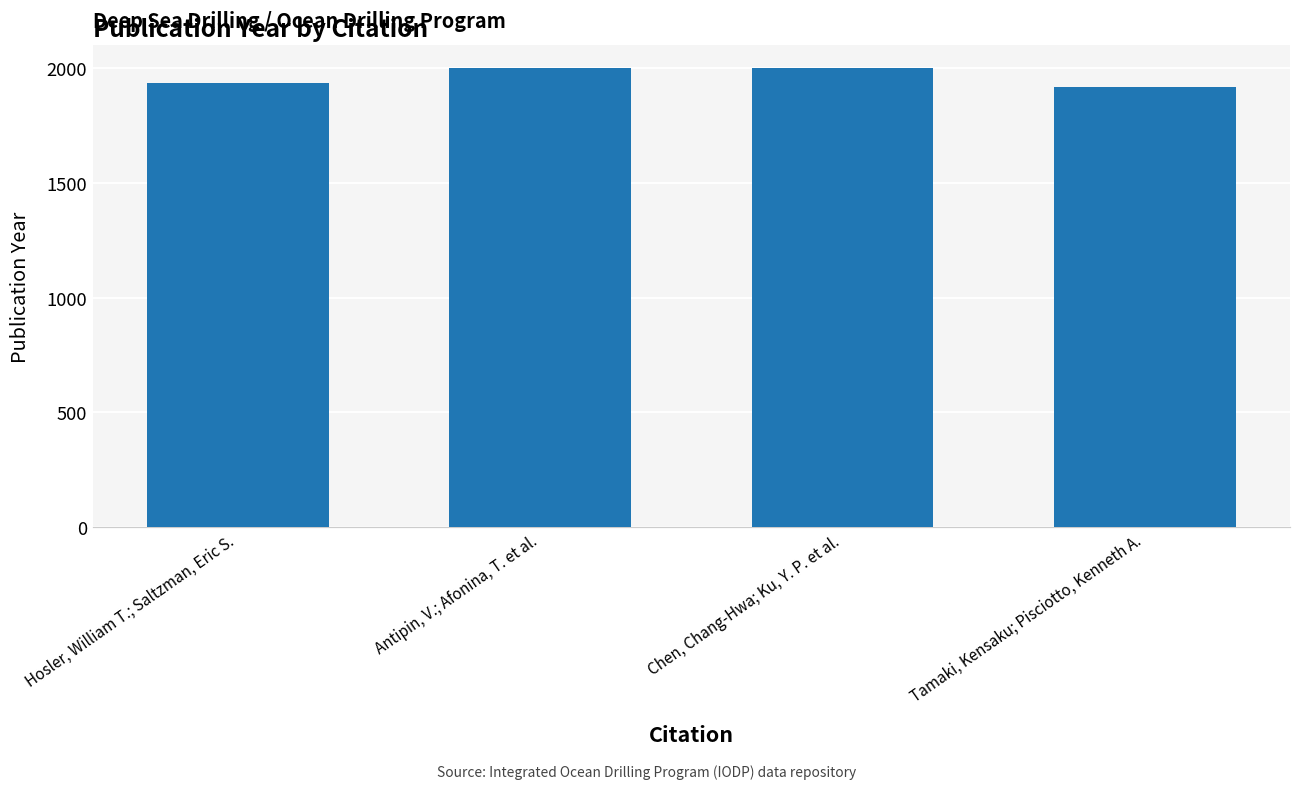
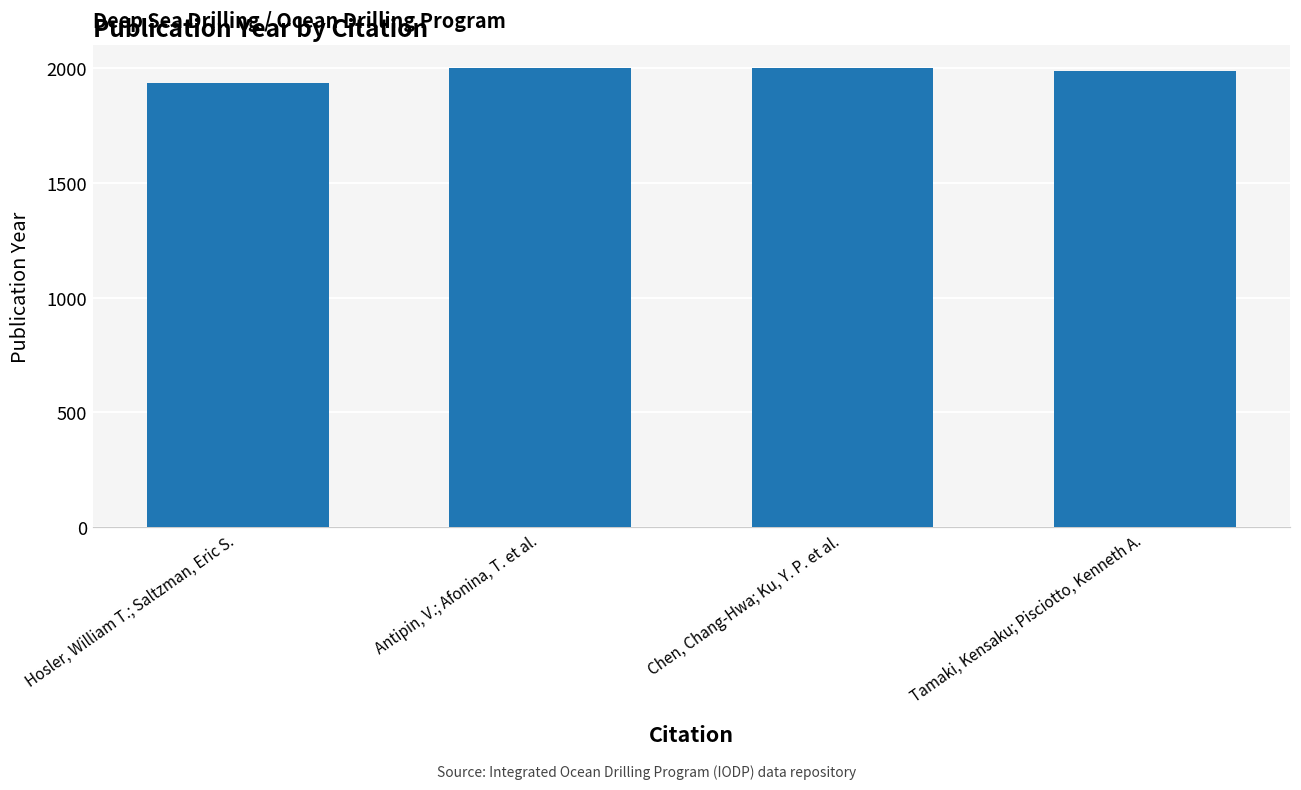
Tamaki, Kensaku; Pisciotto, Kenneth A.: 1920 -> 1990
